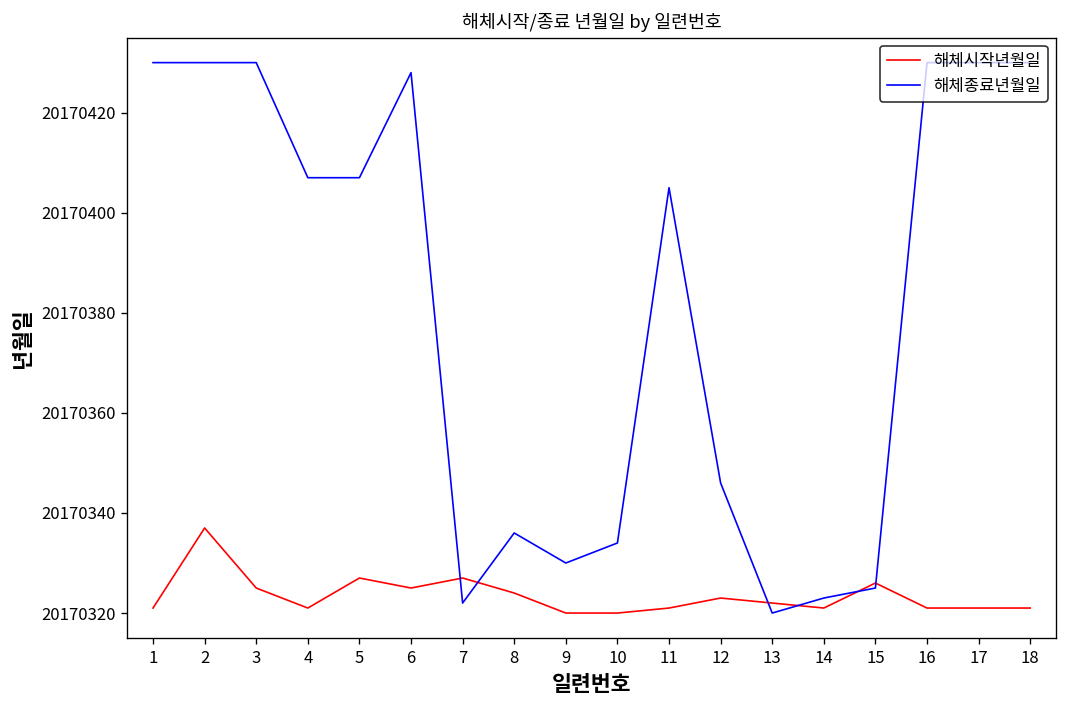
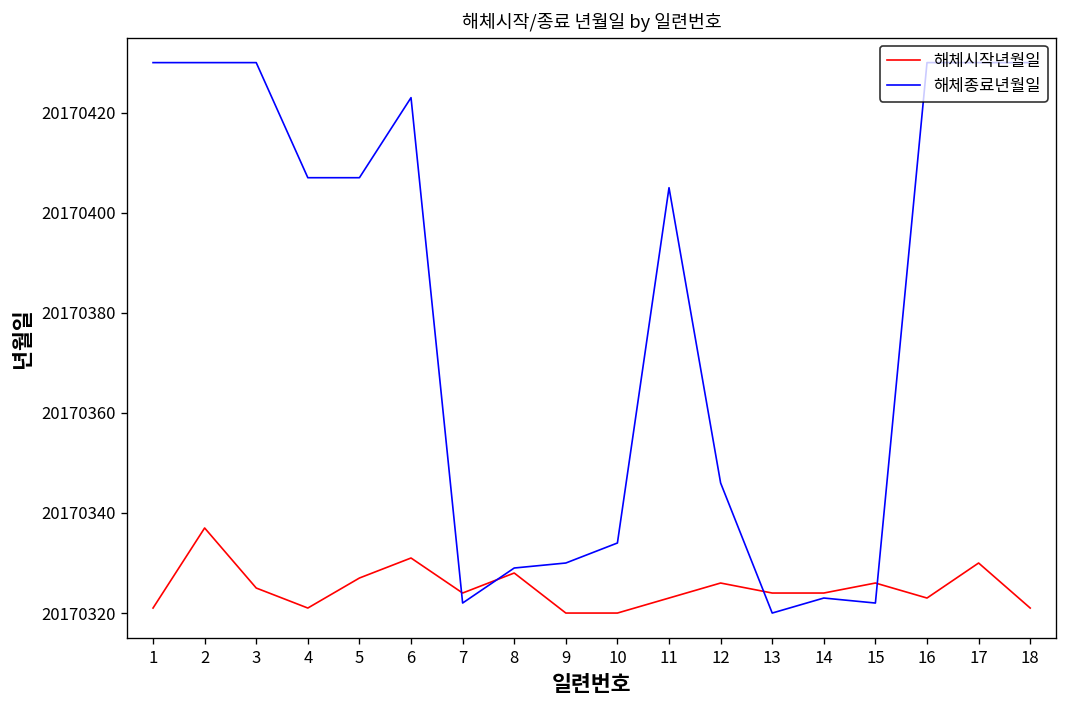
해체시작년월일, 6: 20170325 -> 20170331
해체종료년월일, 6: 20170428 -> 20170423
해체시작년월일, 7: 20170327 -> 20170324
해체시작년월일, 8: 20170324 -> 20170328
해체종료년월일, 8: 20170336 -> 20170329
해체시작년월일, 11: 20170321 -> 20170323
해체시작년월일, 12: 20170323 -> 20170326
해체시작년월일, 13: 20170322 -> 20170324
해체시작년월일, 14: 20170321 -> 20170324
해체종료년월일, 15: 20170325 -> 20170322
해체시작년월일, 16: 20170321 -> 20170323
해체시작년월일, 17: 20170321 -> 20170330
